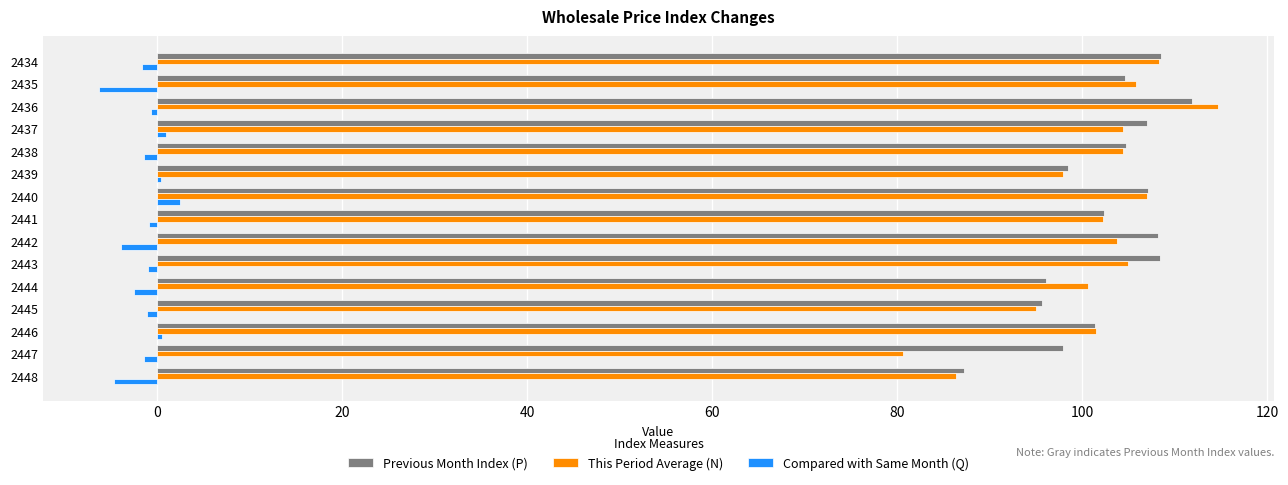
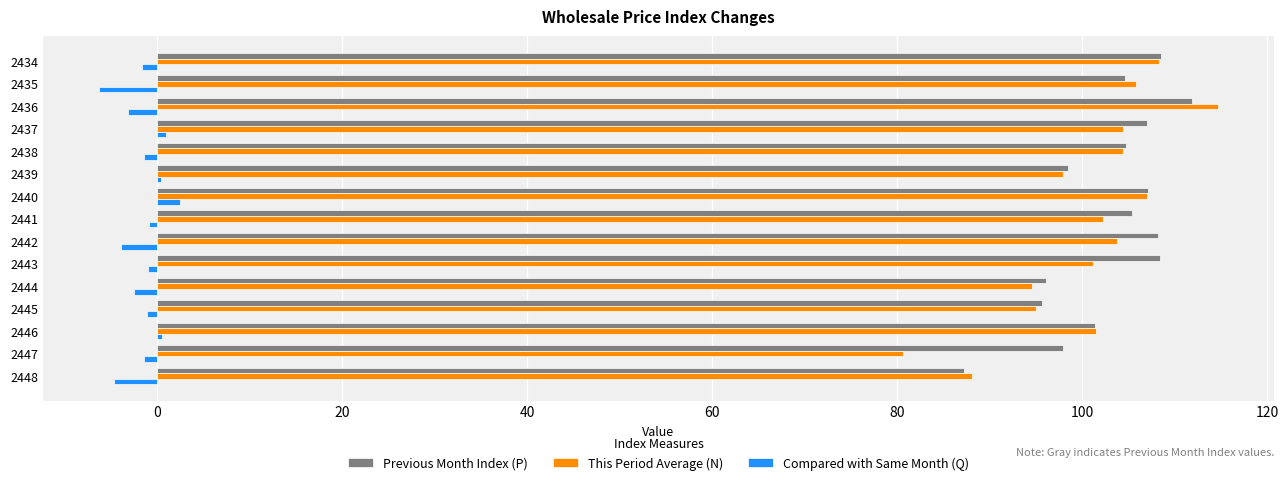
Compared with Same Month (Q), 2436: -1 -> -3
Previous Month Index (P), 2441: 102 -> 105
This Period Average (N), 2443: 105 -> 101
This Period Average (N), 2444: 101 -> 95
This Period Average (N), 2448: 86 -> 88
